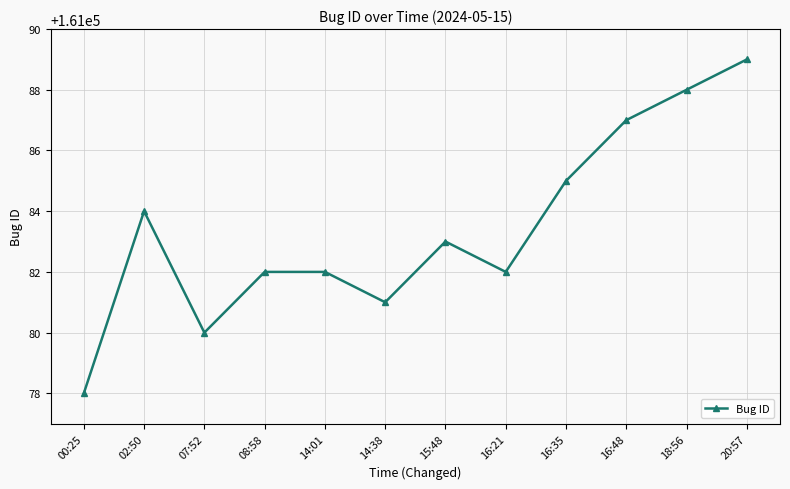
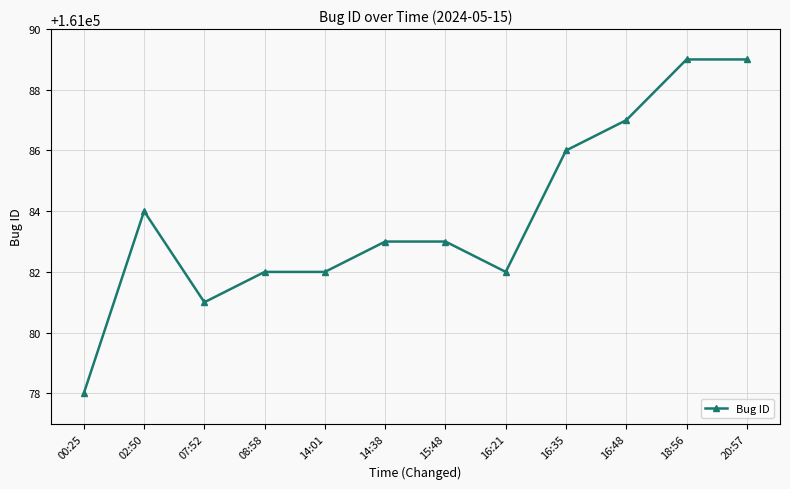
07:52: 161080 -> 161081
14:38: 161081 -> 161083
16:35: 161085 -> 161086
18:56: 161088 -> 161089
